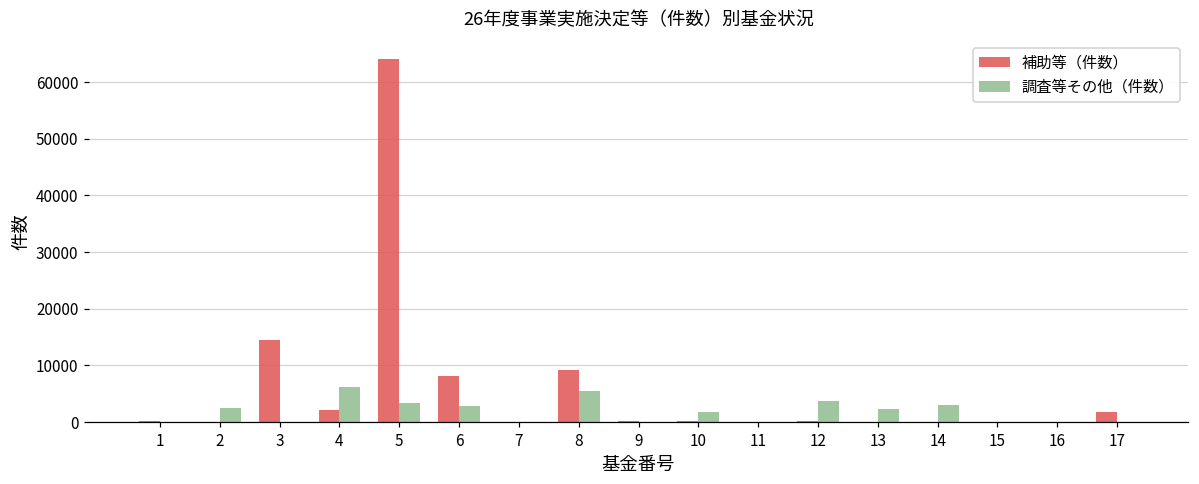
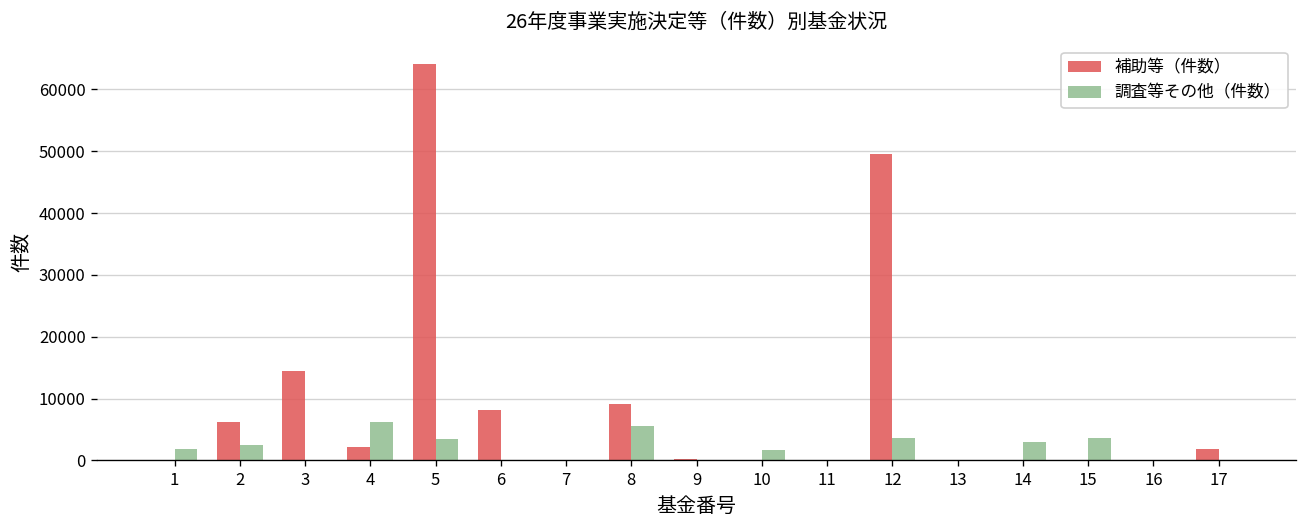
調査等その他（件数）, 1: 0 -> 2000
補助等（件数）, 2: 0 -> 6000
調査等その他（件数）, 6: 3000 -> 0
補助等（件数）, 12: 0 -> 50000
調査等その他（件数）, 13: 2000 -> 0
調査等その他（件数）, 15: 0 -> 4000
